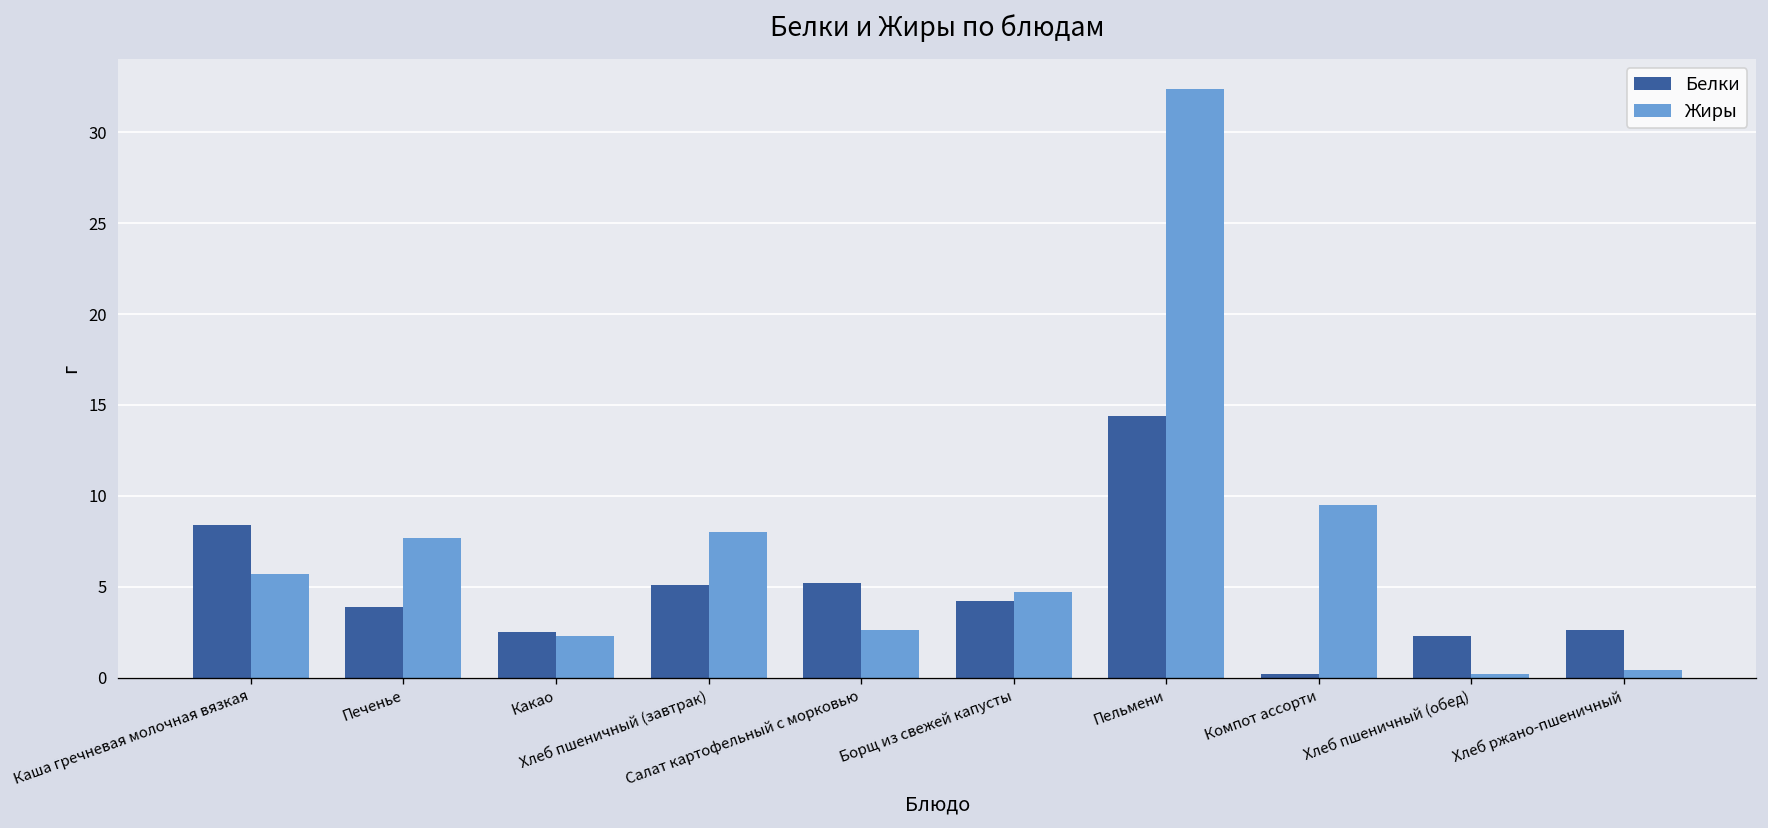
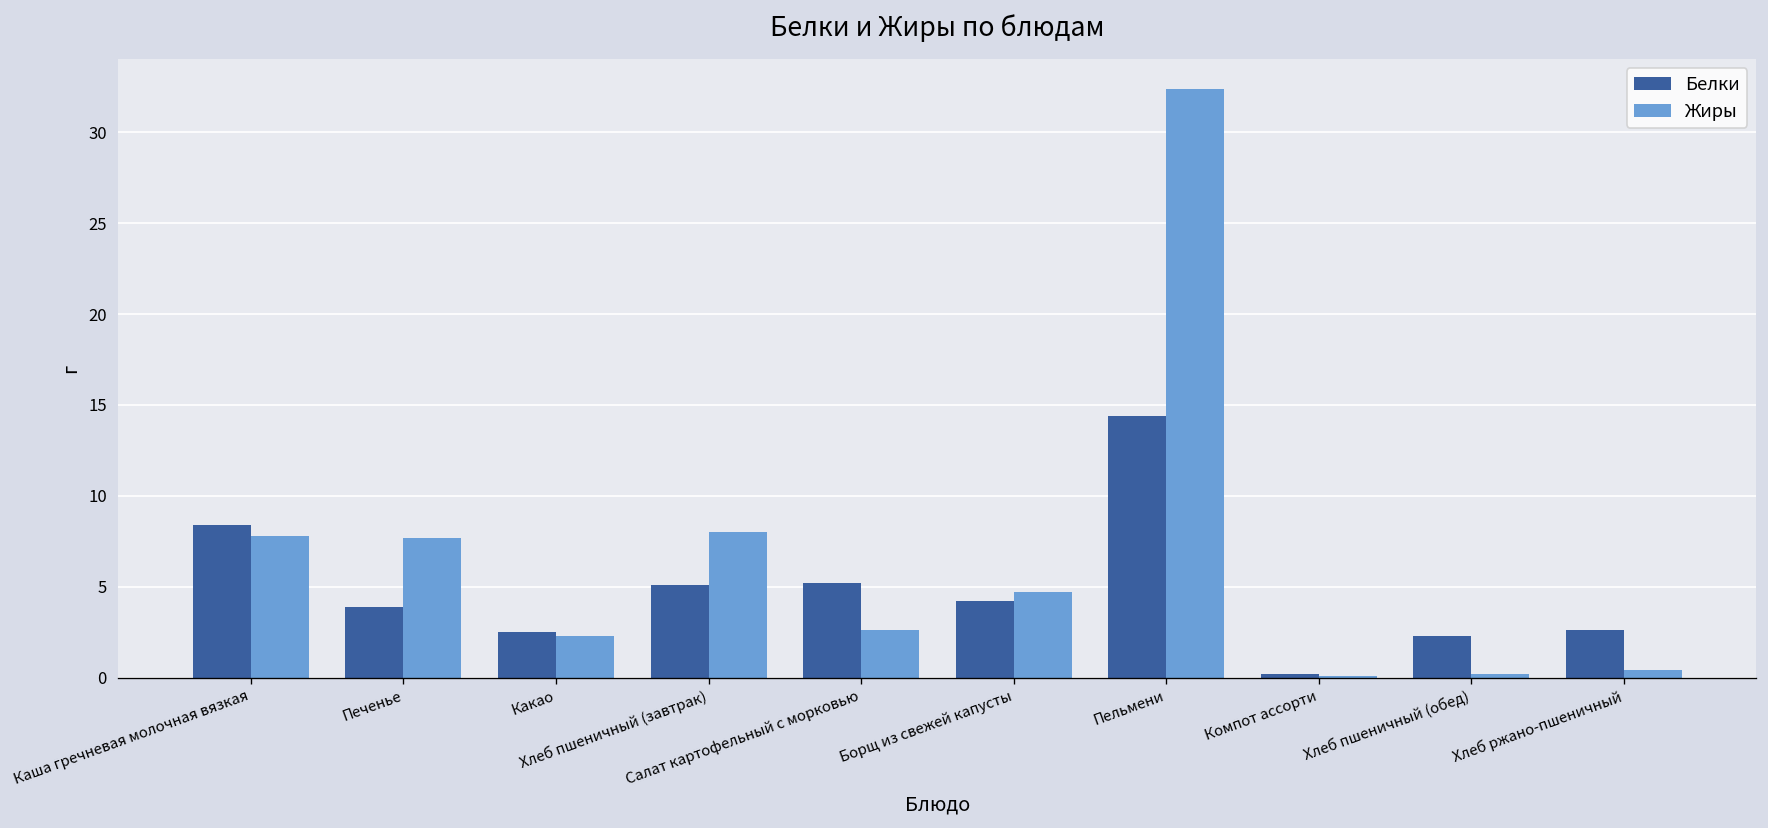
Жиры, Каша гречневая молочная вязкая: 5.7 -> 7.8
Жиры, Компот ассорти: 9.5 -> 0.1
